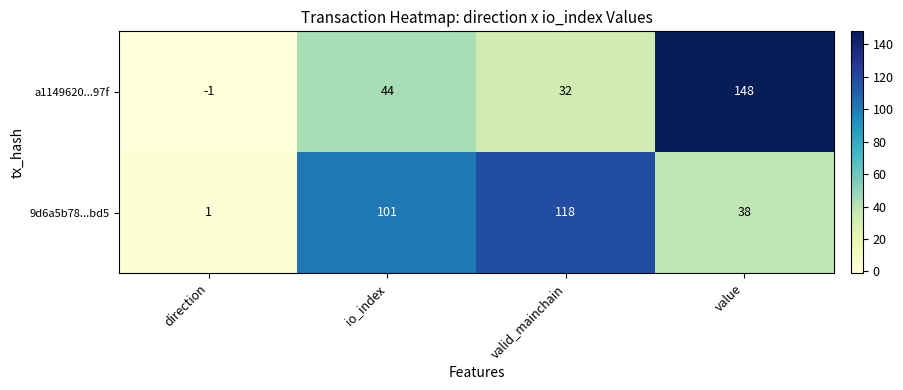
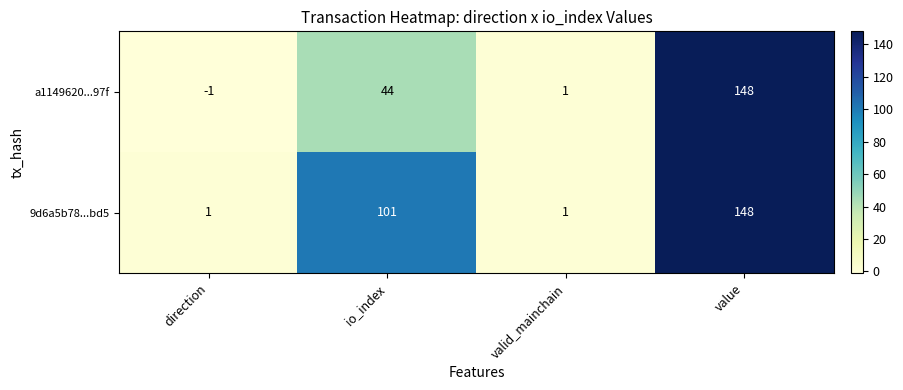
a1149620...97f, valid_mainchain: 32 -> 1
9d6a5b78...bd5, valid_mainchain: 118 -> 1
9d6a5b78...bd5, value: 38 -> 148
